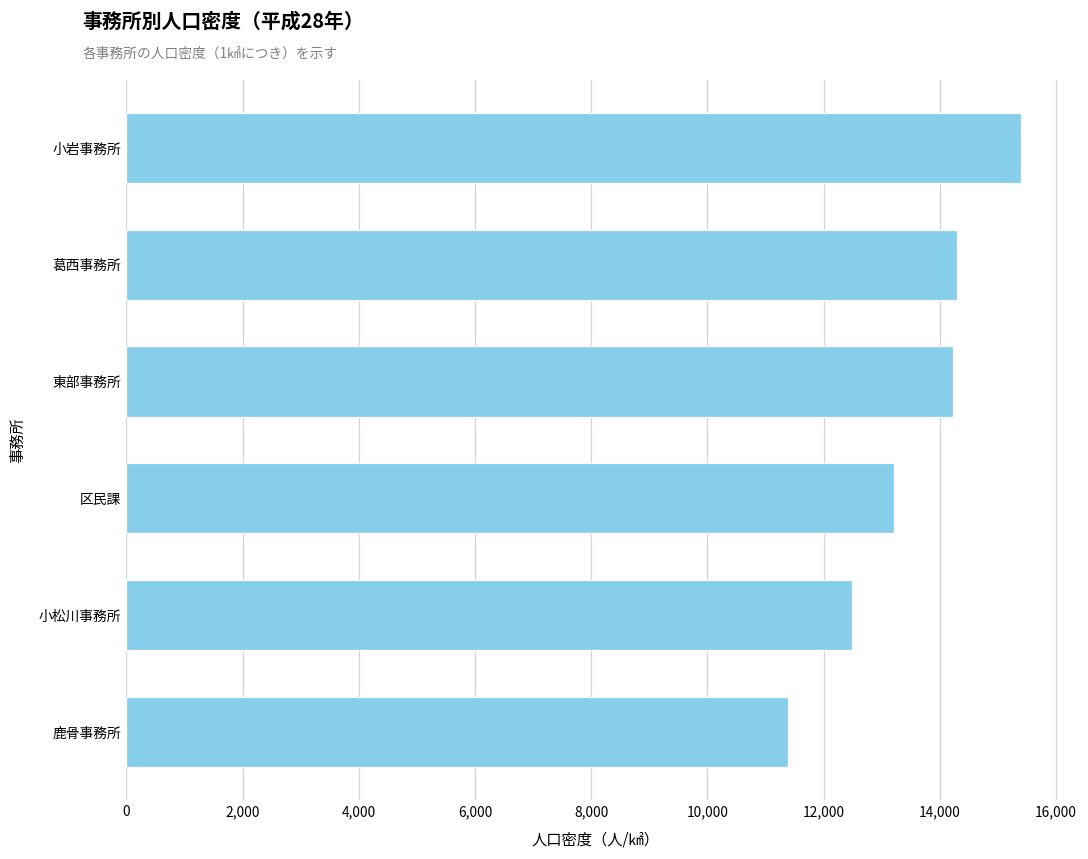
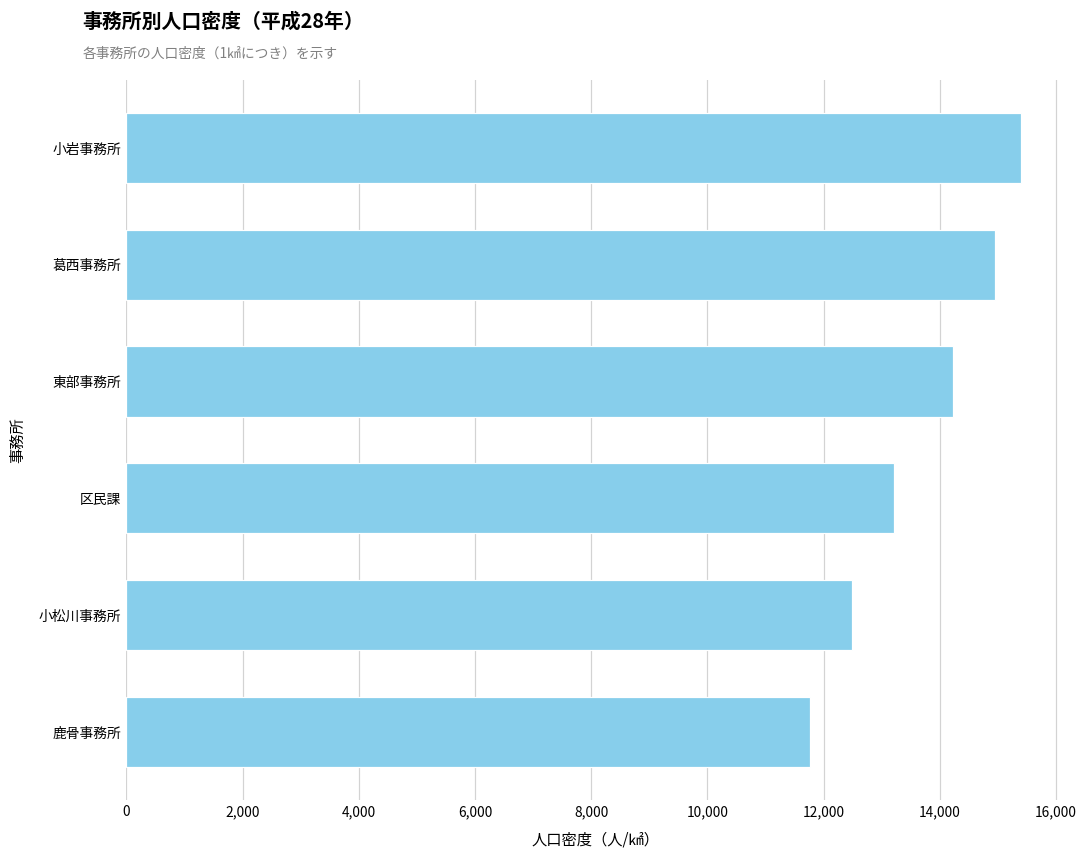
葛西事務所: 14,300 -> 15,000
鹿骨事務所: 11,400 -> 11,800
